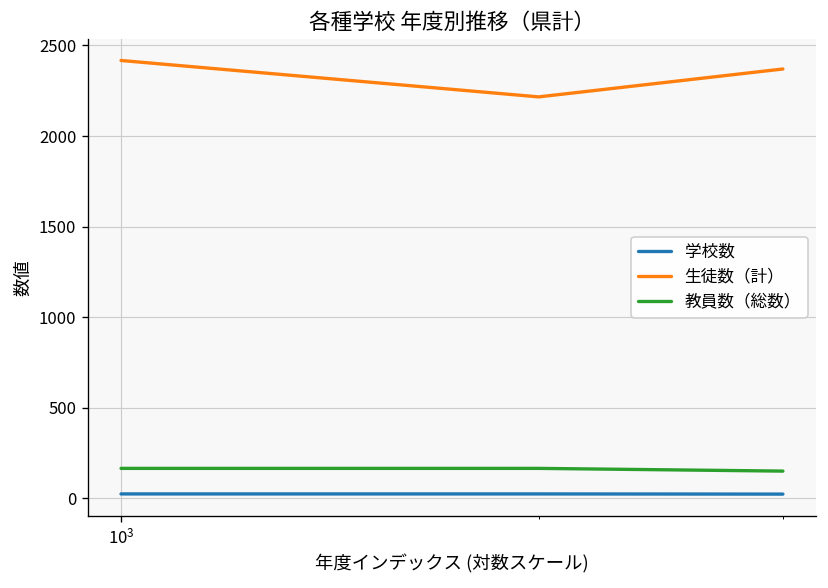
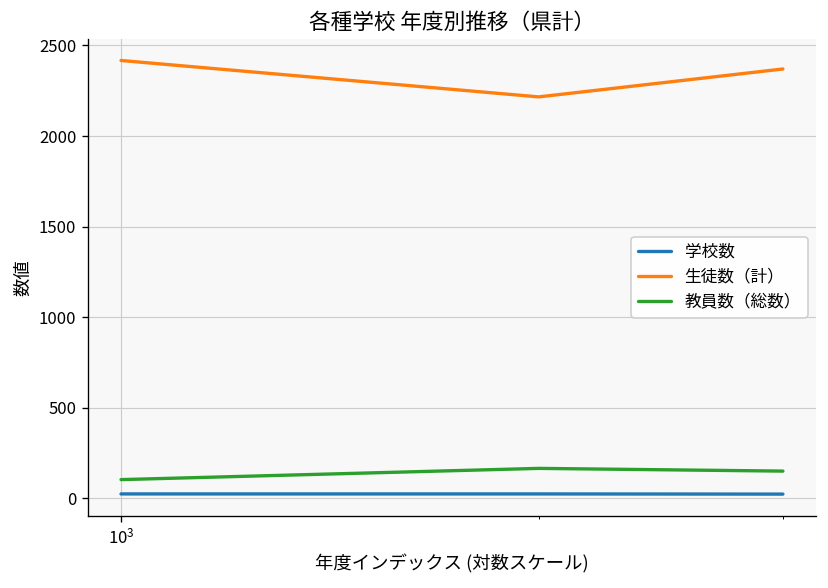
教員数（総数）, 10^3: 170 -> 100
